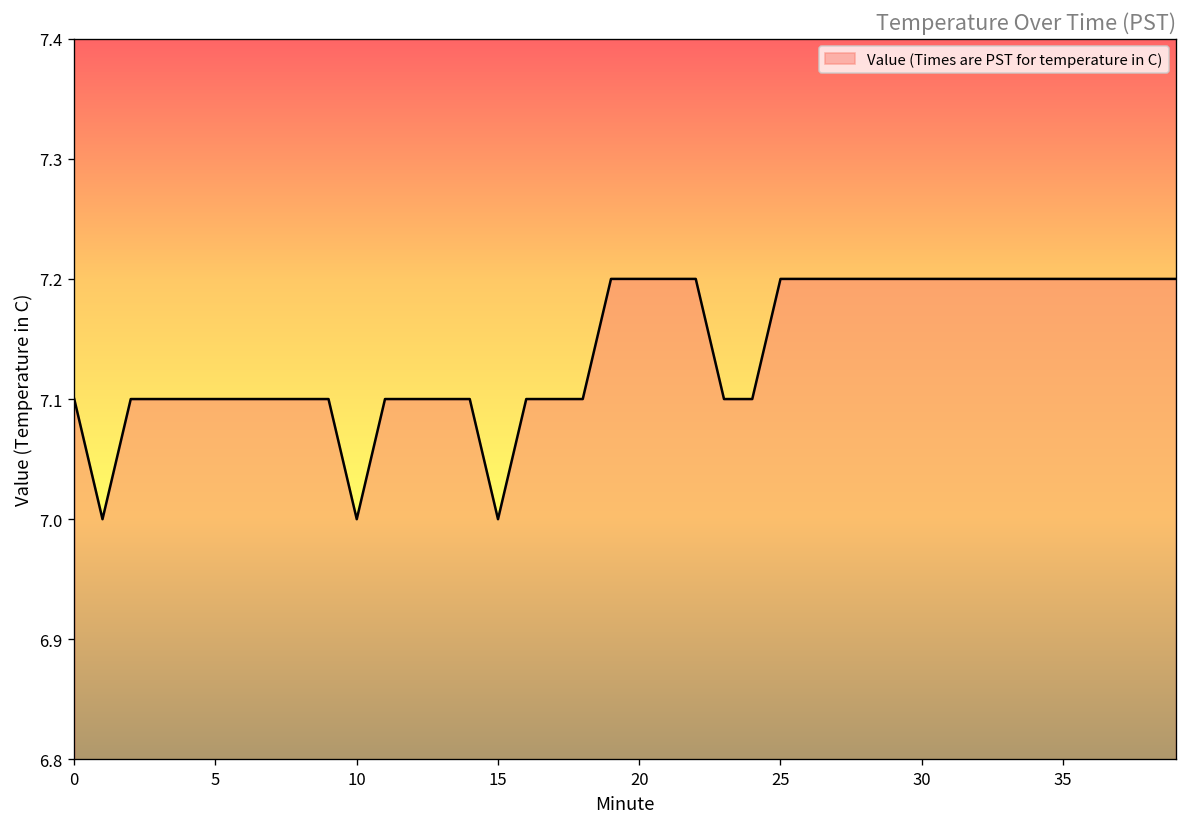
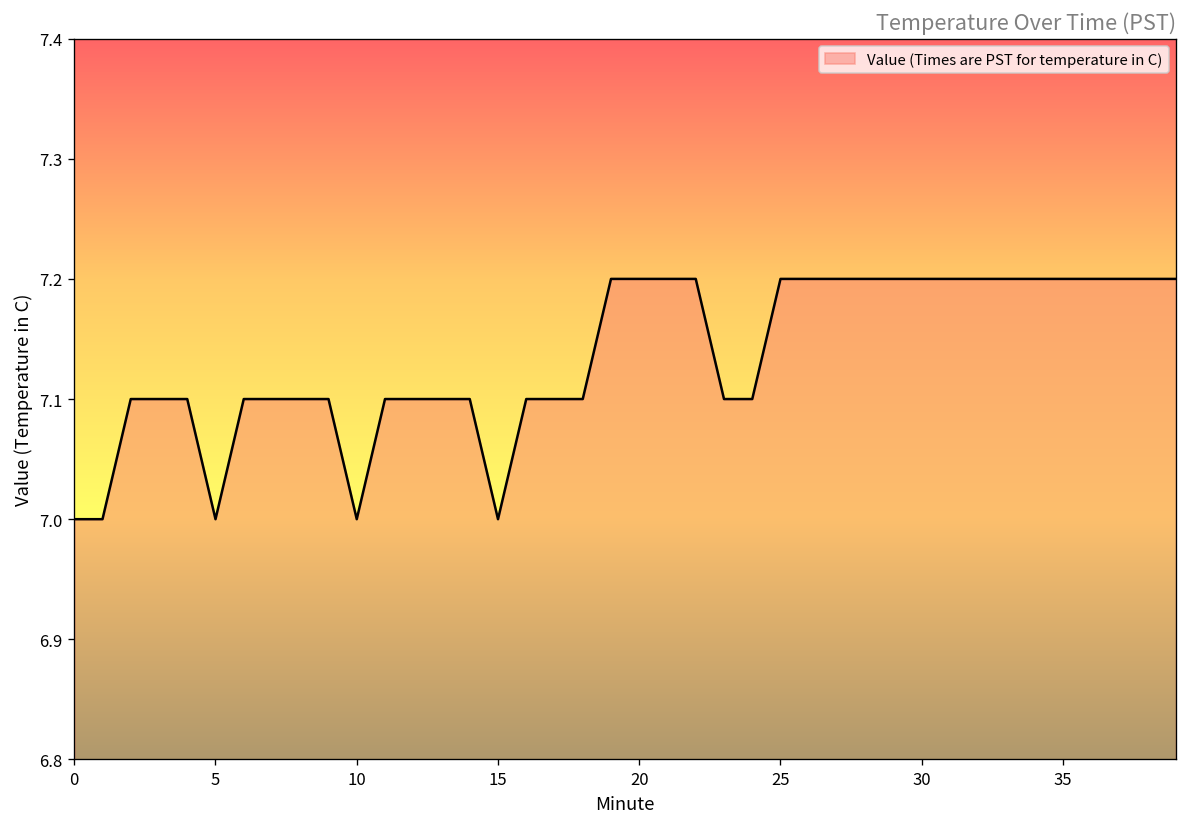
0: 7.1 -> 7.0
5: 7.1 -> 7.0
